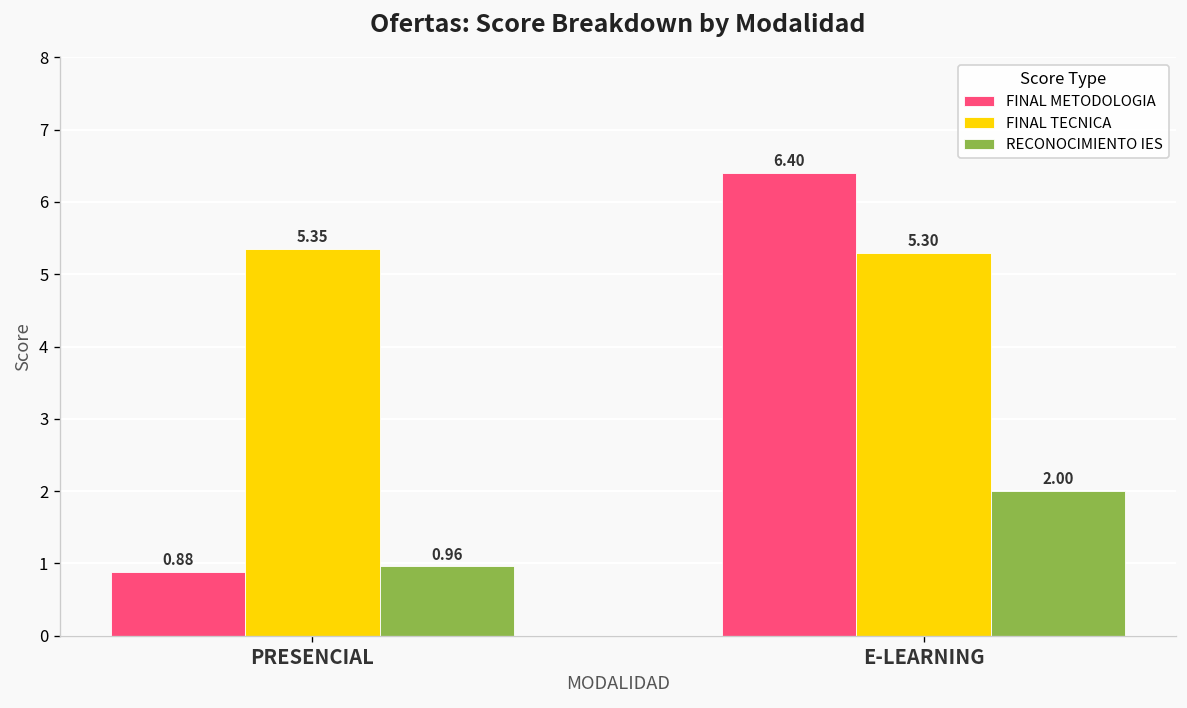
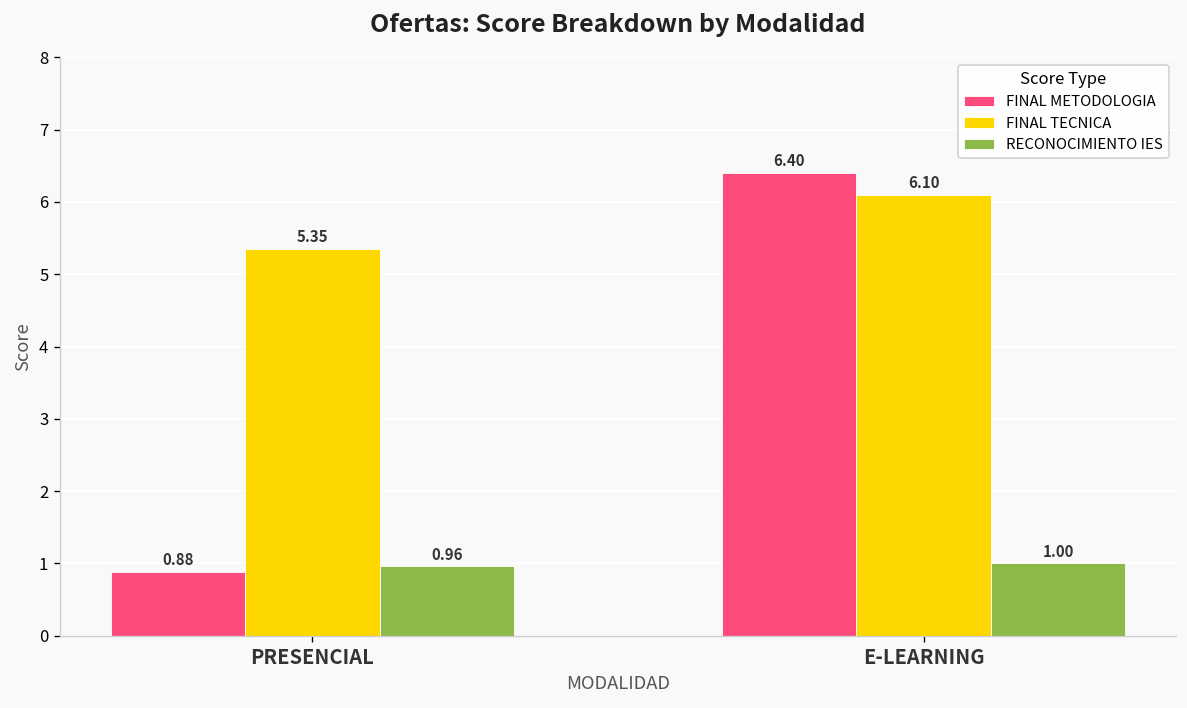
FINAL TECNICA, E-LEARNING: 5.30 -> 6.10
RECONOCIMIENTO IES, E-LEARNING: 2.00 -> 1.00
